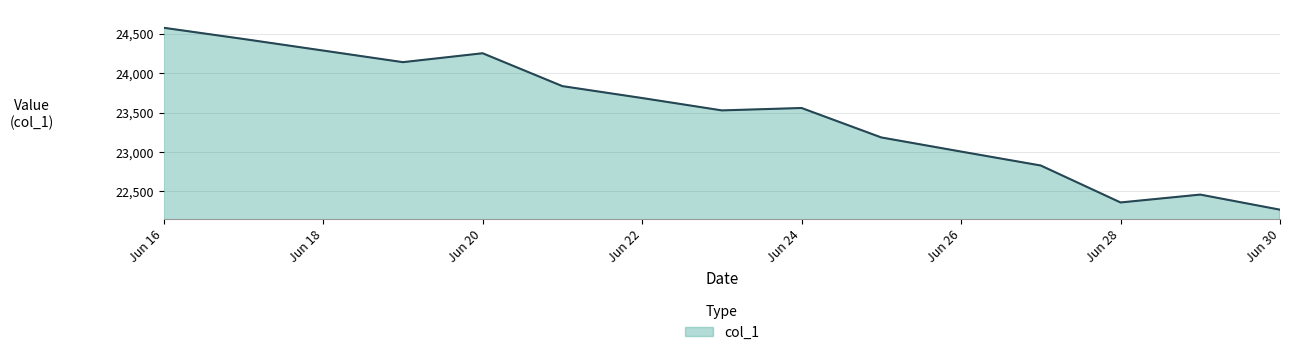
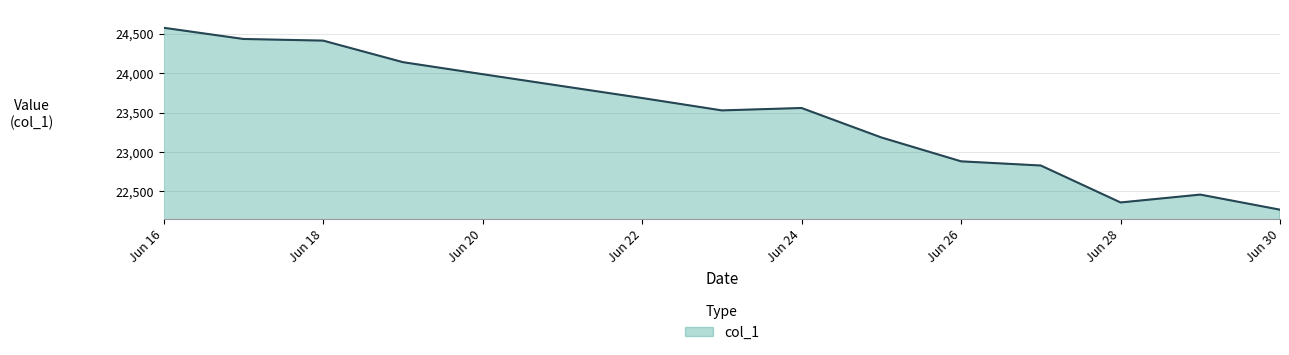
Jun 18: 24,300 -> 24,400
Jun 20: 24,300 -> 24,000
Jun 26: 23,000 -> 22,900
